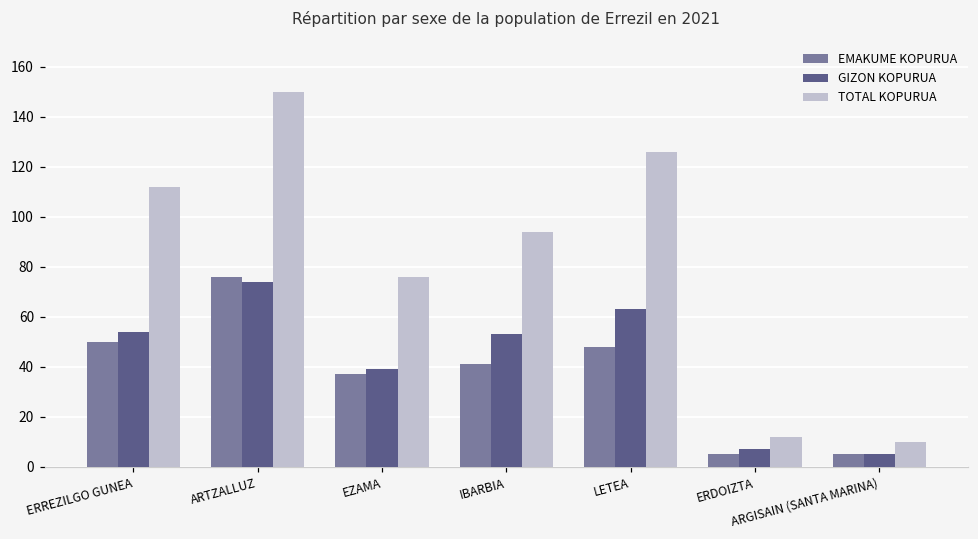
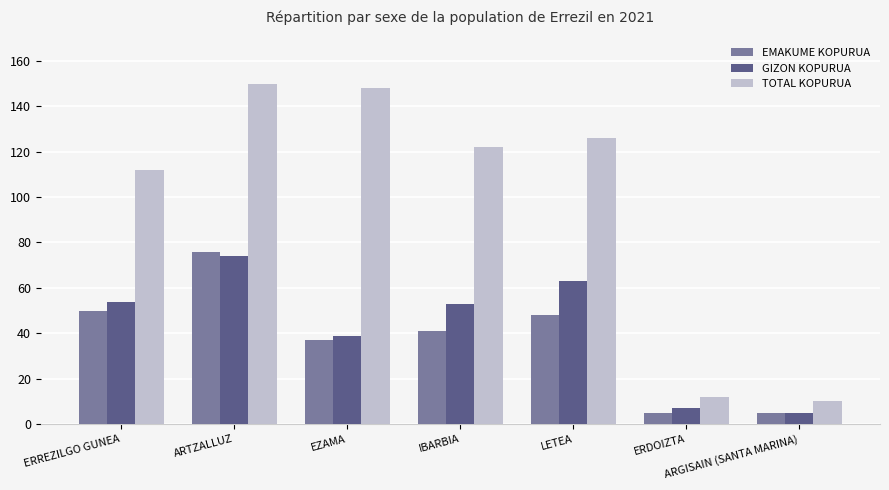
TOTAL KOPURUA, EZAMA: 76 -> 148
TOTAL KOPURUA, IBARBIA: 94 -> 122
